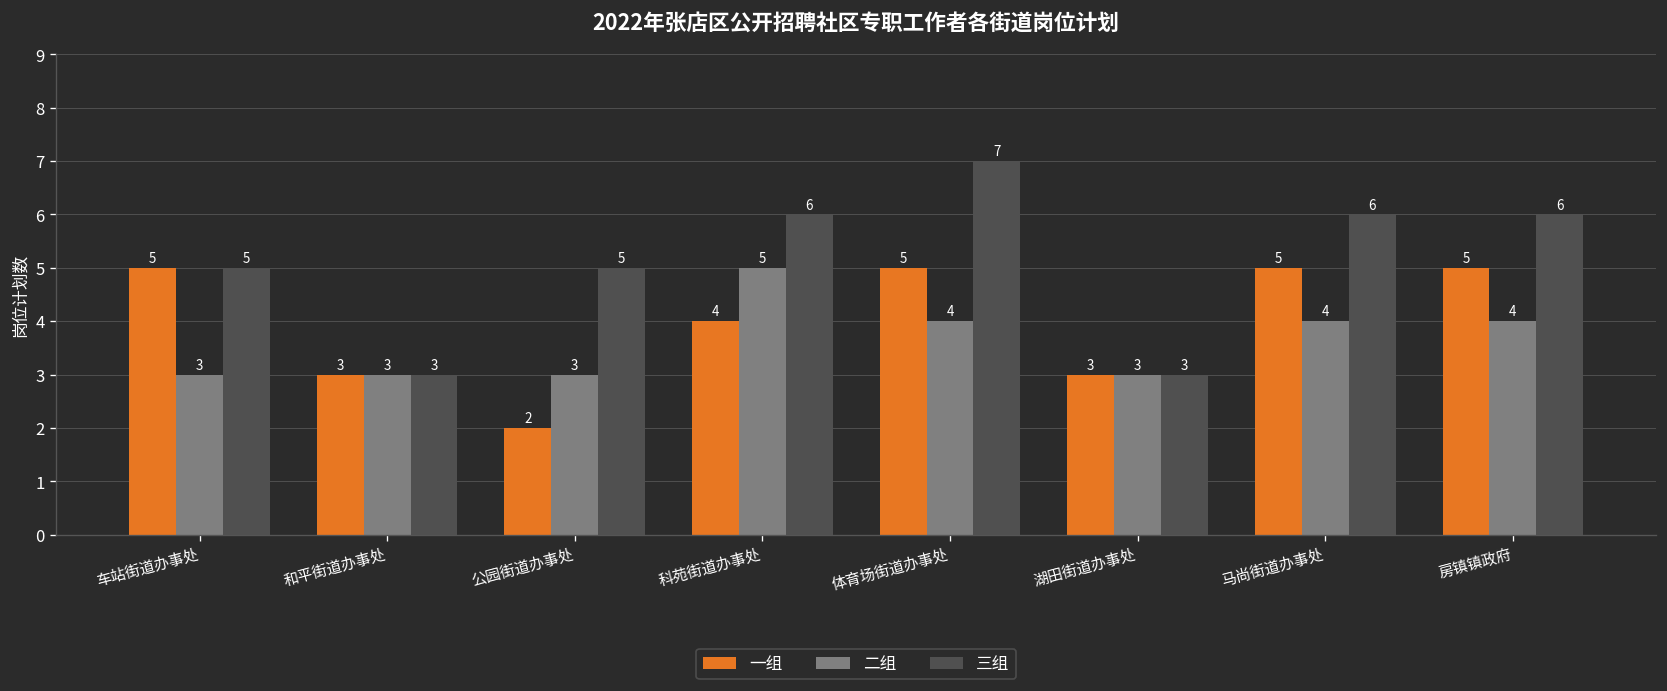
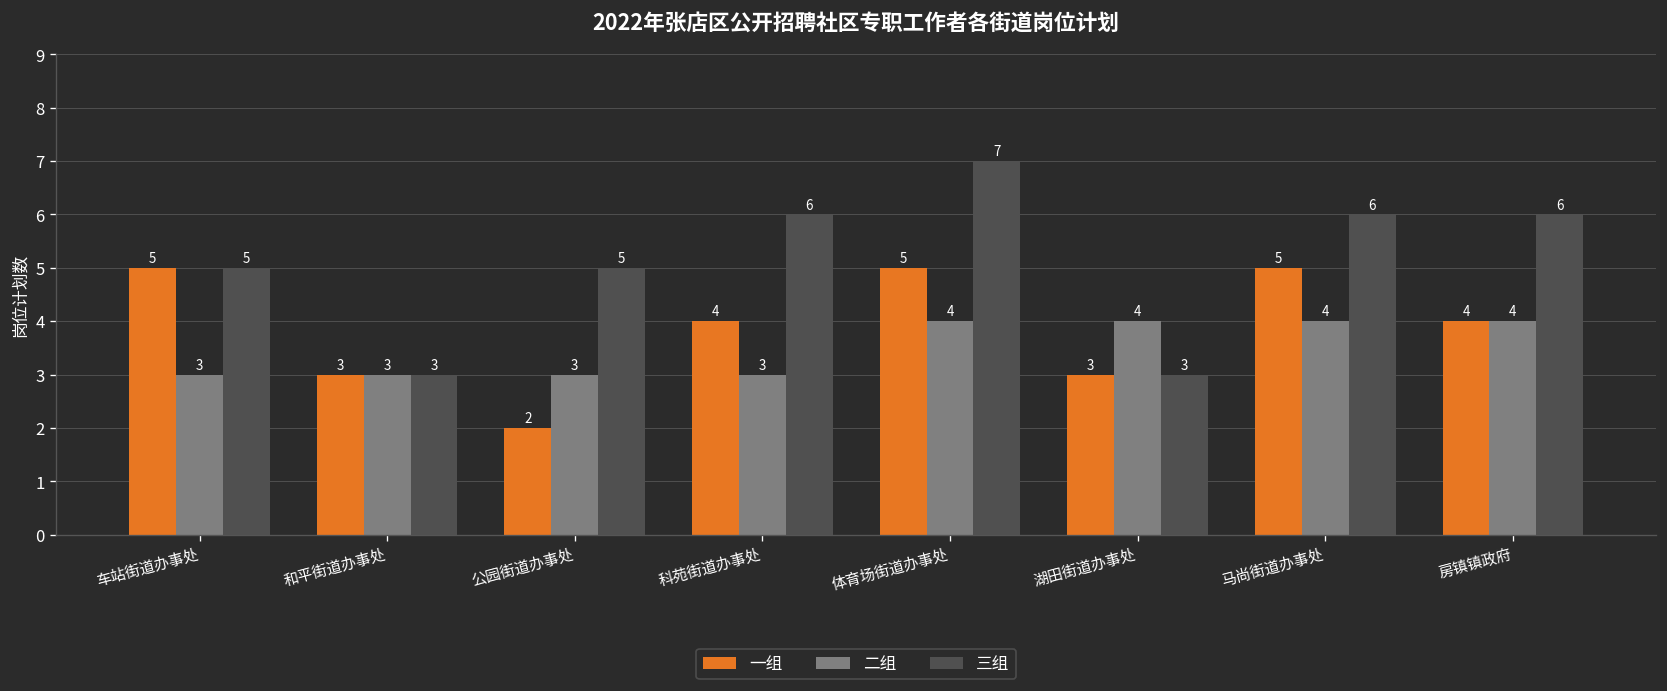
二组, 科苑街道办事处: 5 -> 3
二组, 湖田街道办事处: 3 -> 4
一组, 房镇镇政府: 5 -> 4
